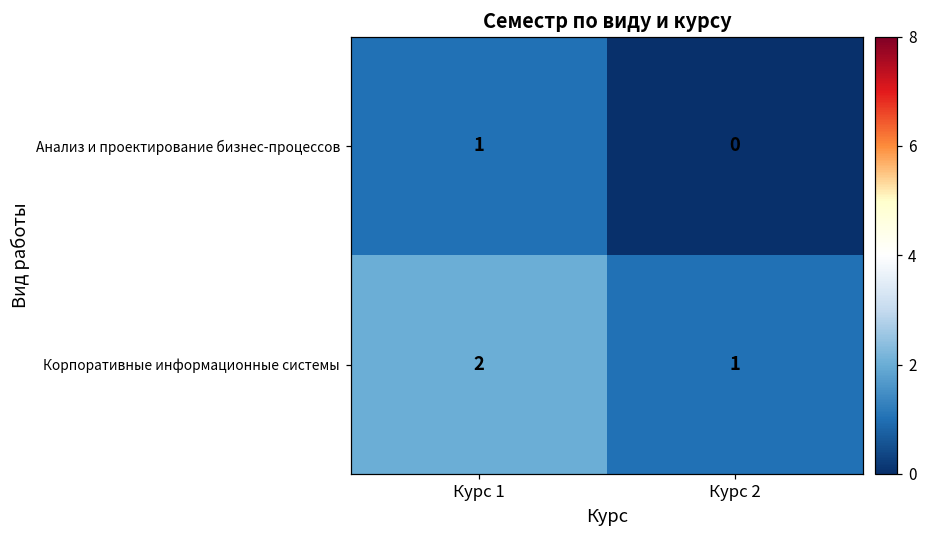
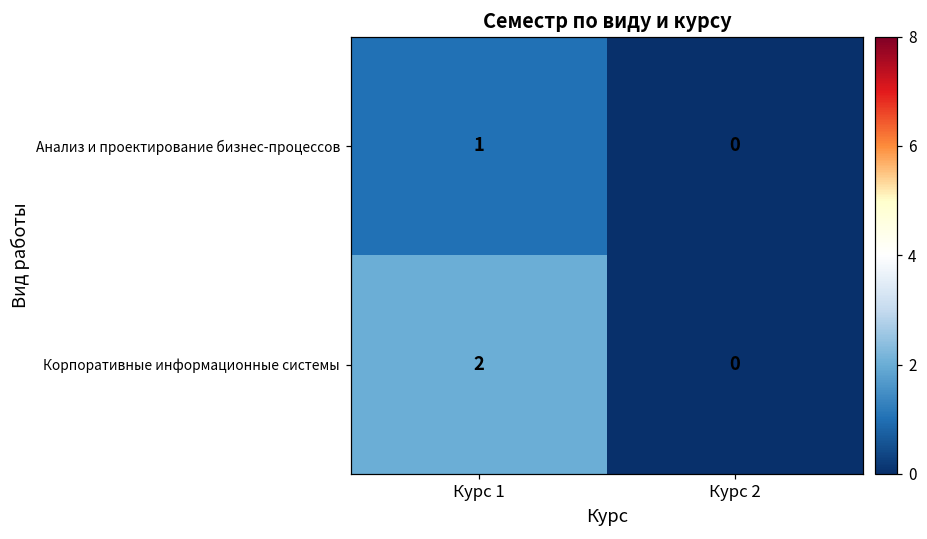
Корпоративные информационные системы, Курс 2: 1 -> 0
